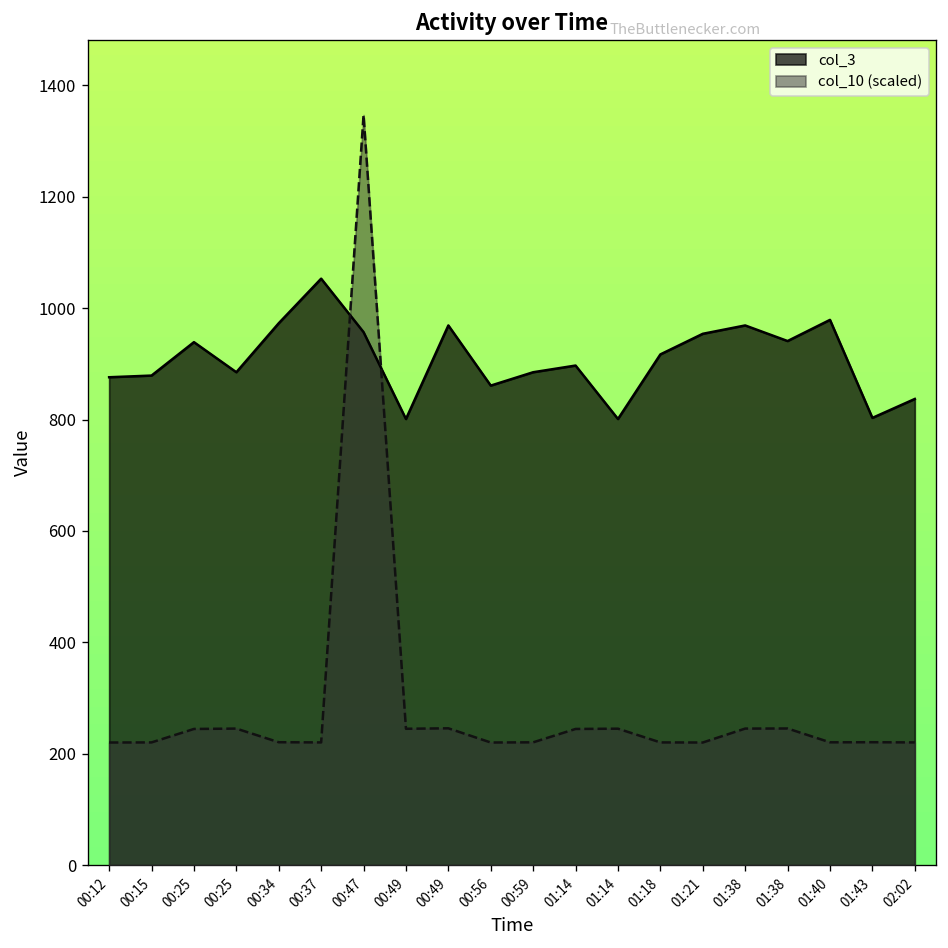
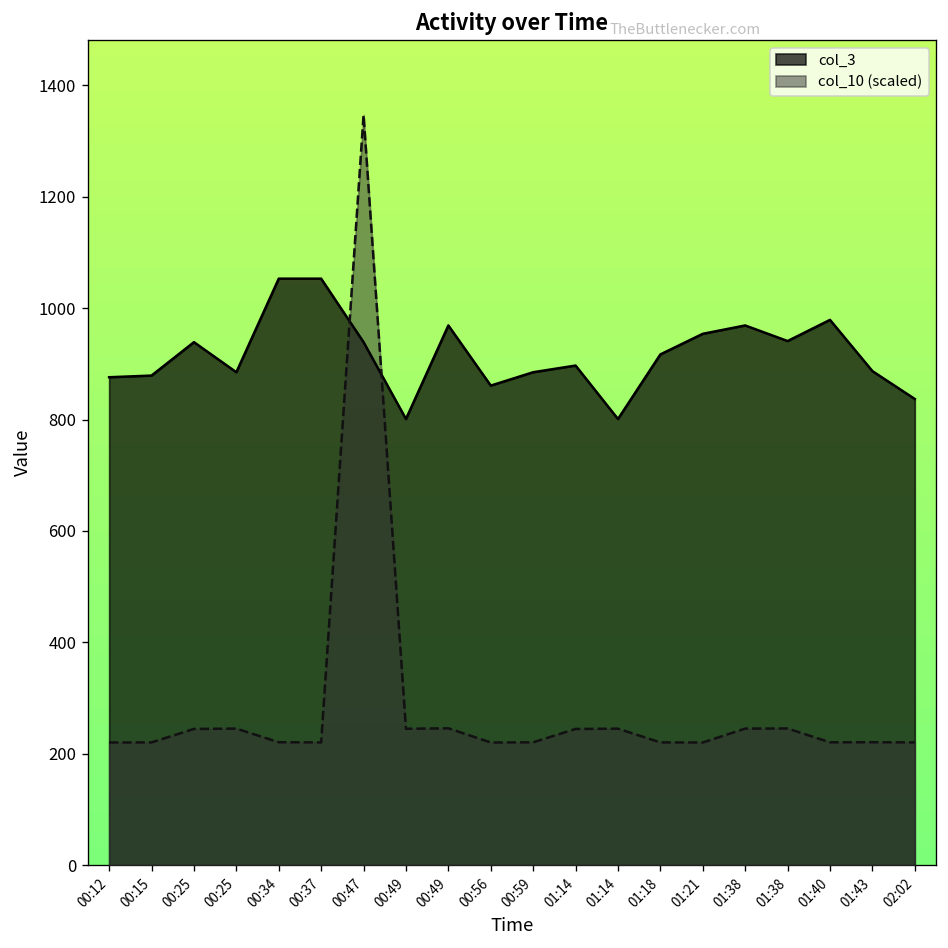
col_3, 00:34: 970 -> 1050
col_3, 00:47: 960 -> 940
col_3, 01:43: 800 -> 890
